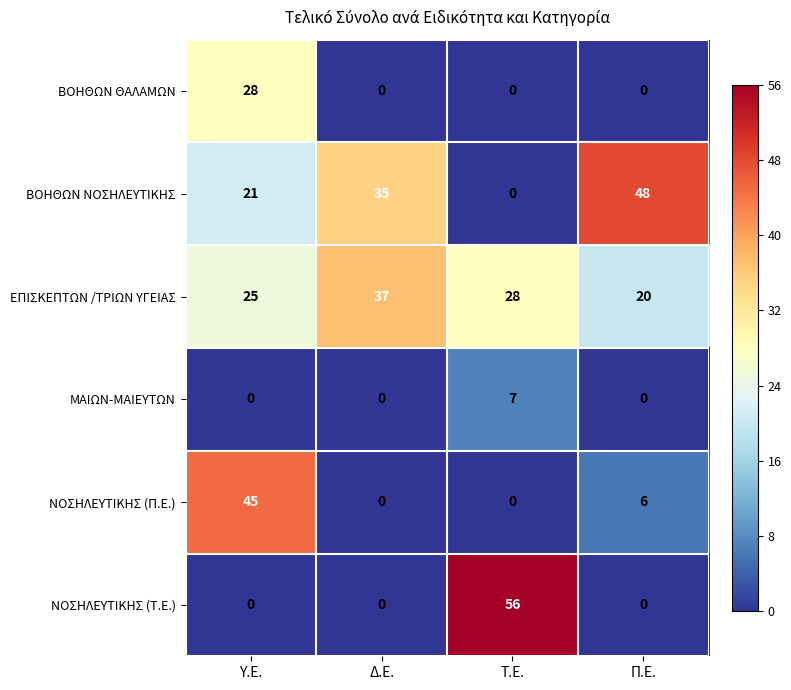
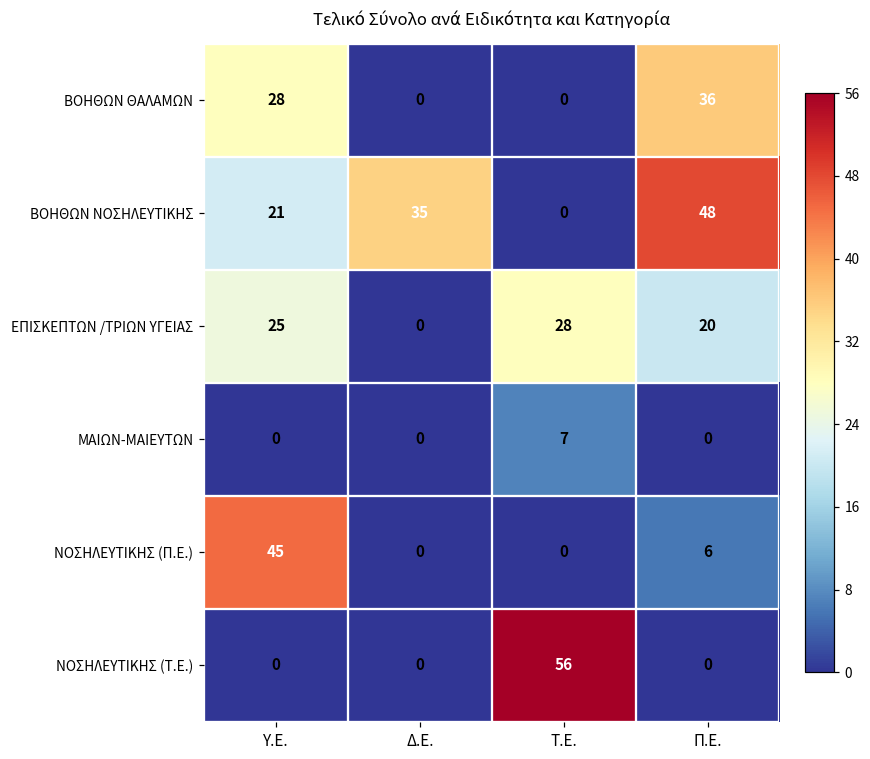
ΒΟΗΘΩΝ ΘΑΛΑΜΩΝ, Π.Ε.: 0 -> 36
ΕΠΙΣΚΕΠΤΩΝ /ΤΡΙΩΝ ΥΓΕΙΑΣ, Δ.Ε.: 37 -> 0
